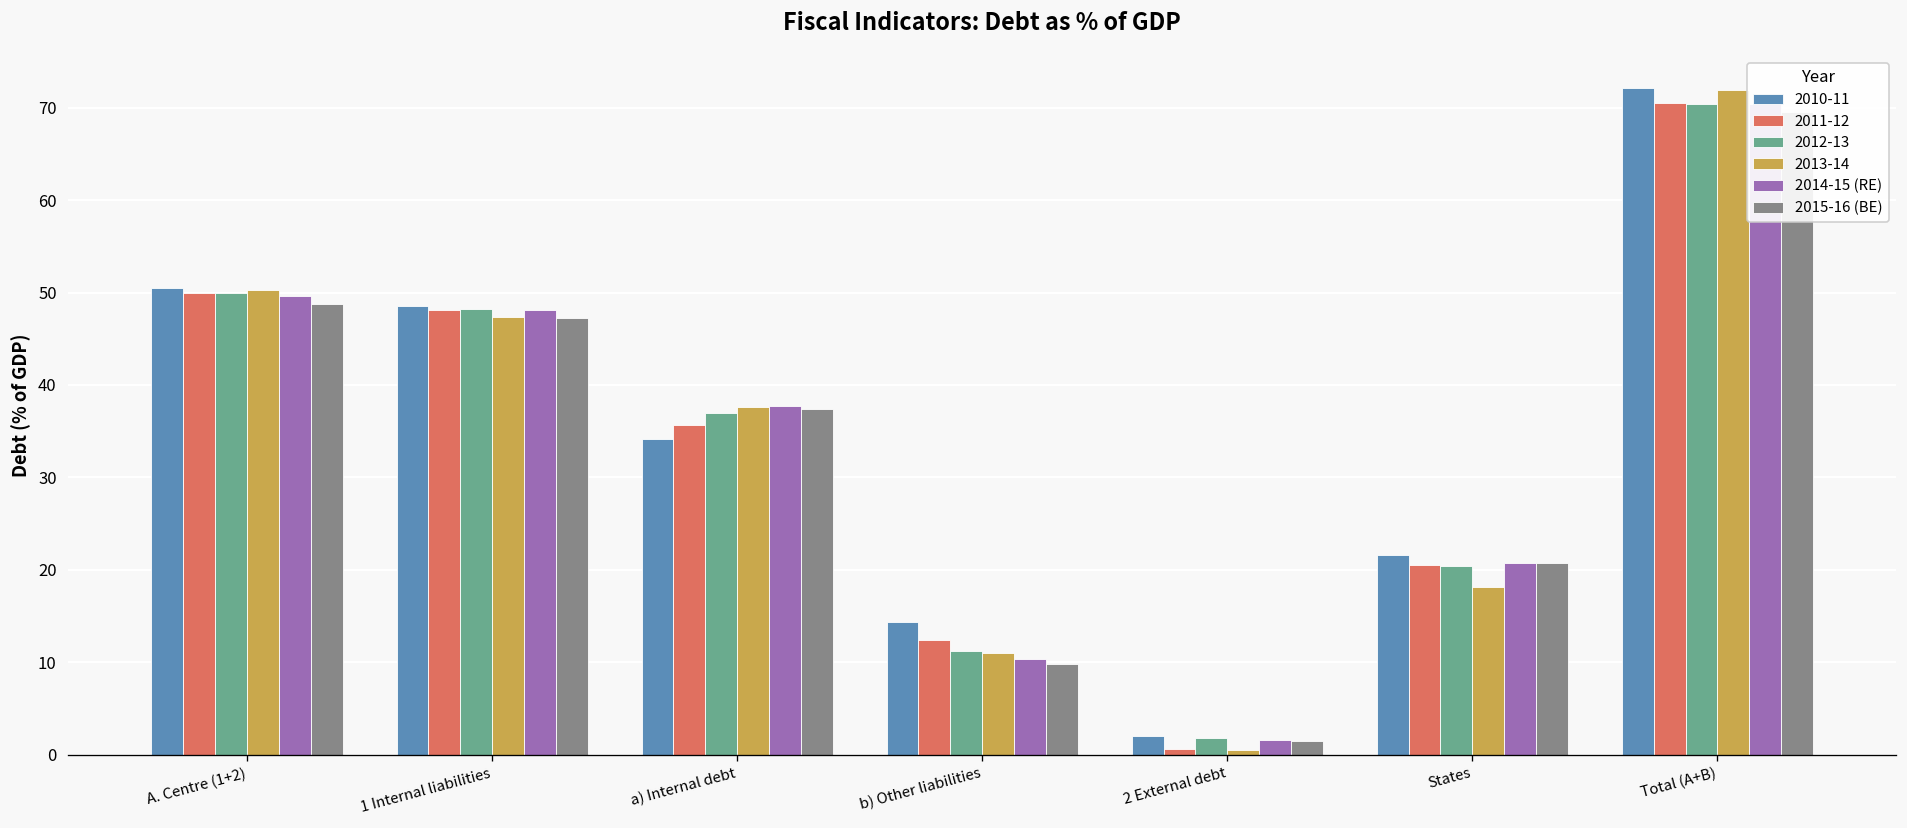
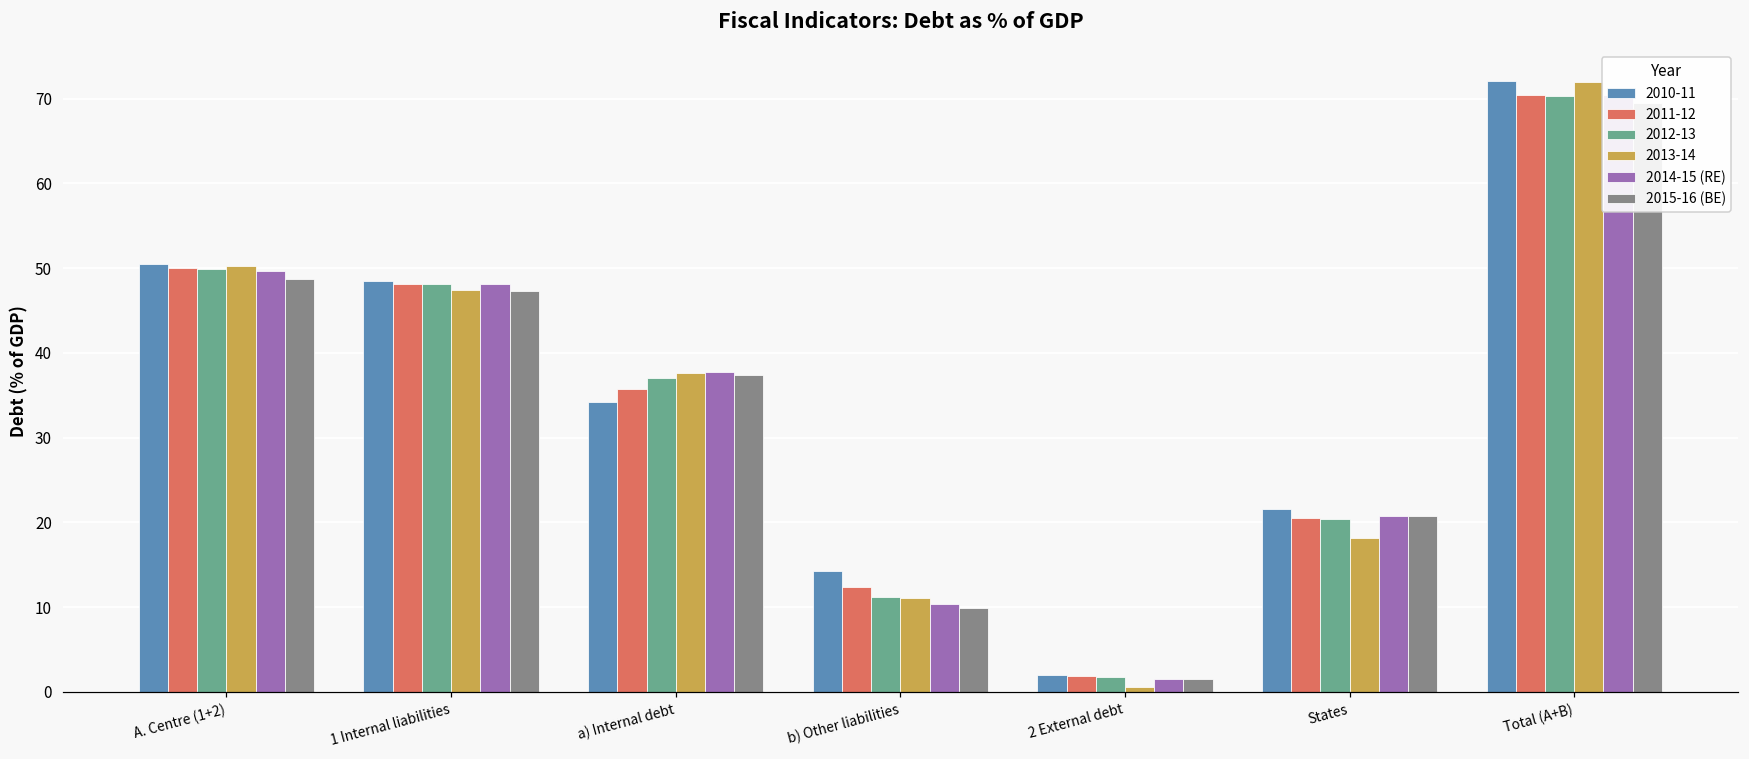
2011-12, 2 External debt: 1 -> 2
